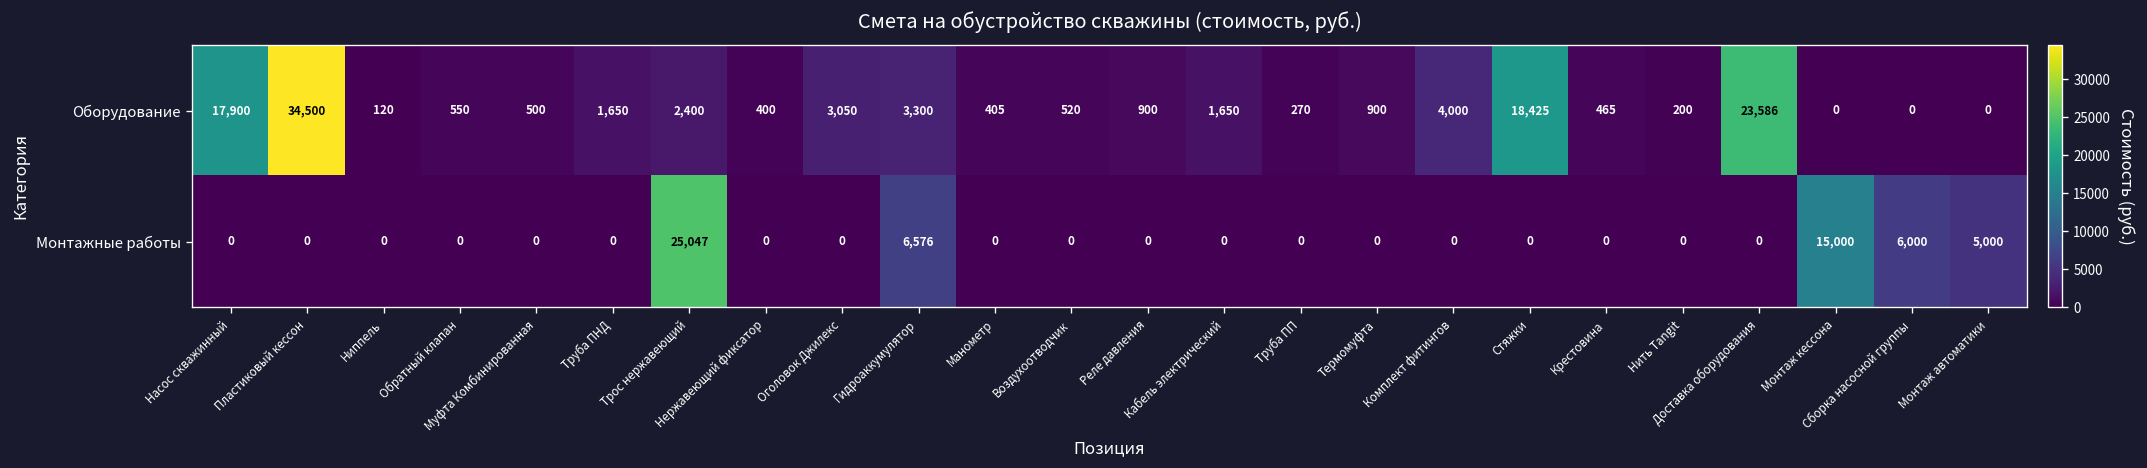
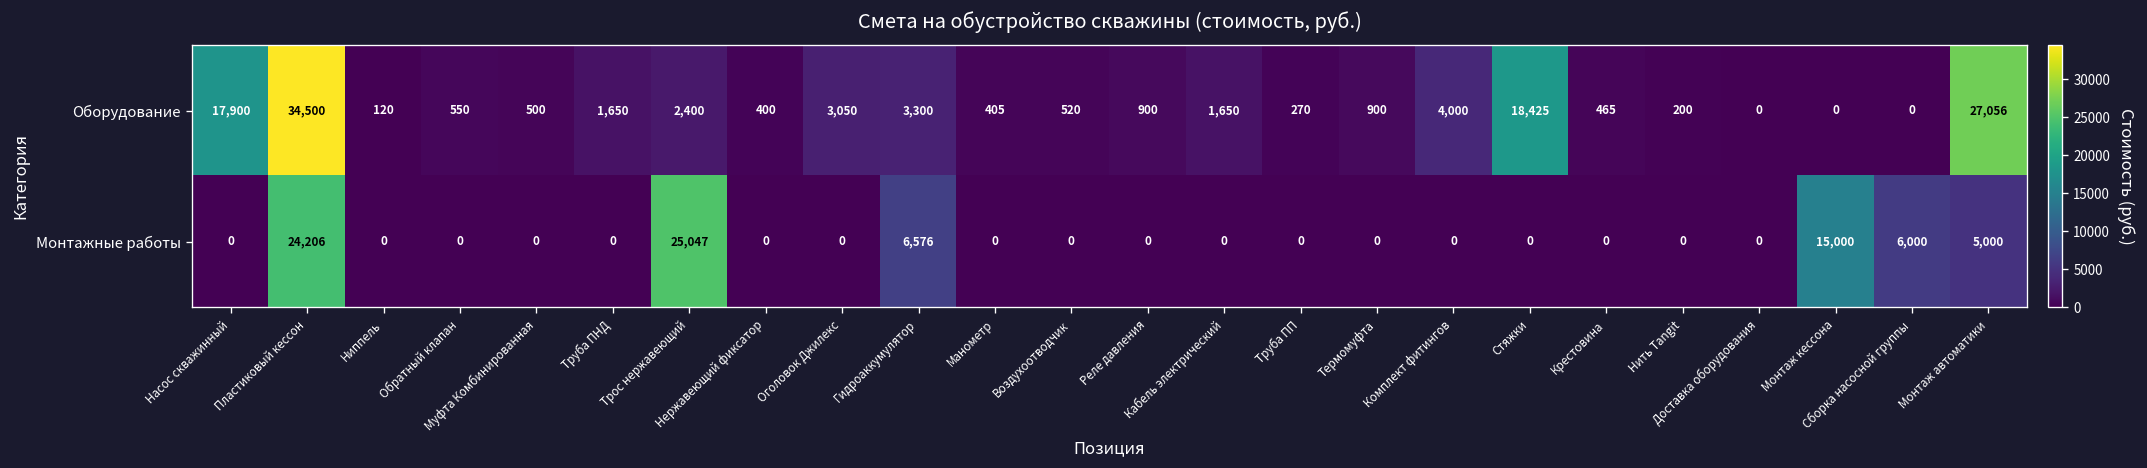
Оборудование, Доставка оборудования: 23,586 -> 0
Оборудование, Монтаж автоматики: 0 -> 27,056
Монтажные работы, Пластиковый кессон: 0 -> 24,206
